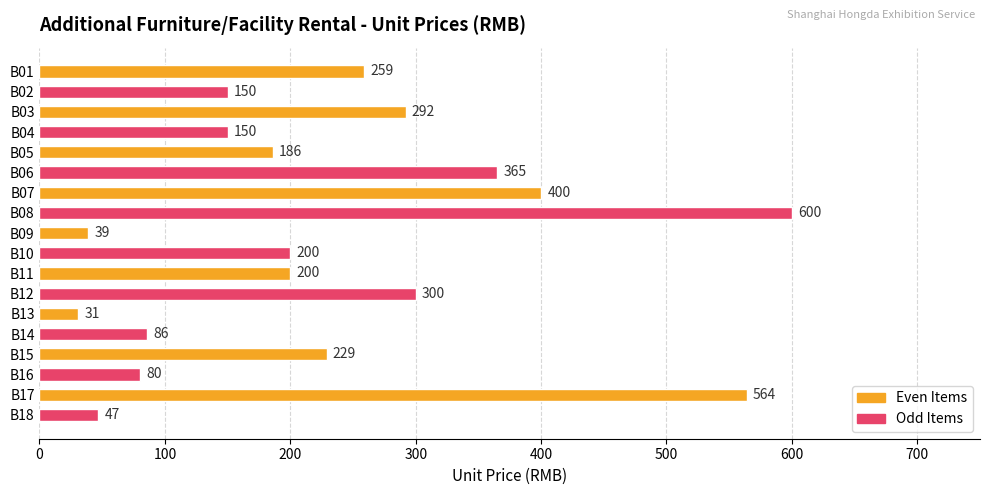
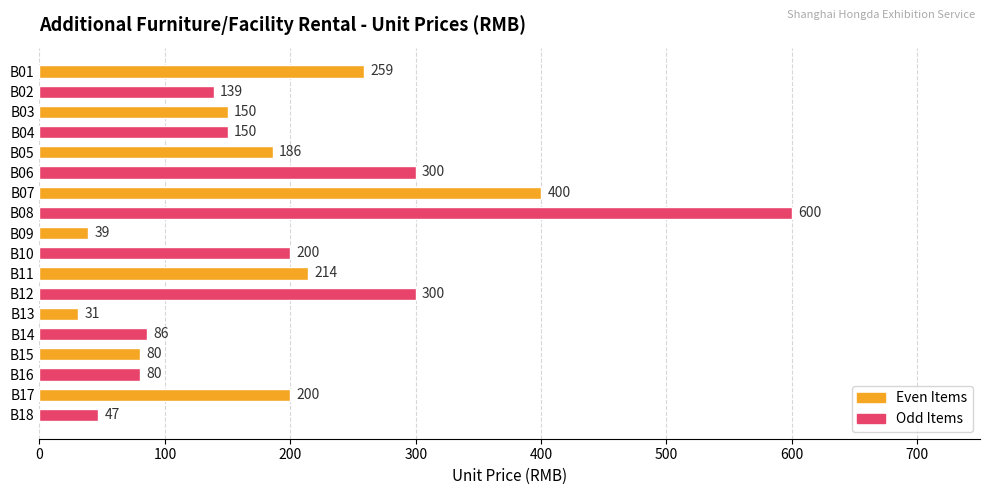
B02: 150 -> 139
B03: 292 -> 150
B06: 365 -> 300
B11: 200 -> 214
B15: 229 -> 80
B17: 564 -> 200
